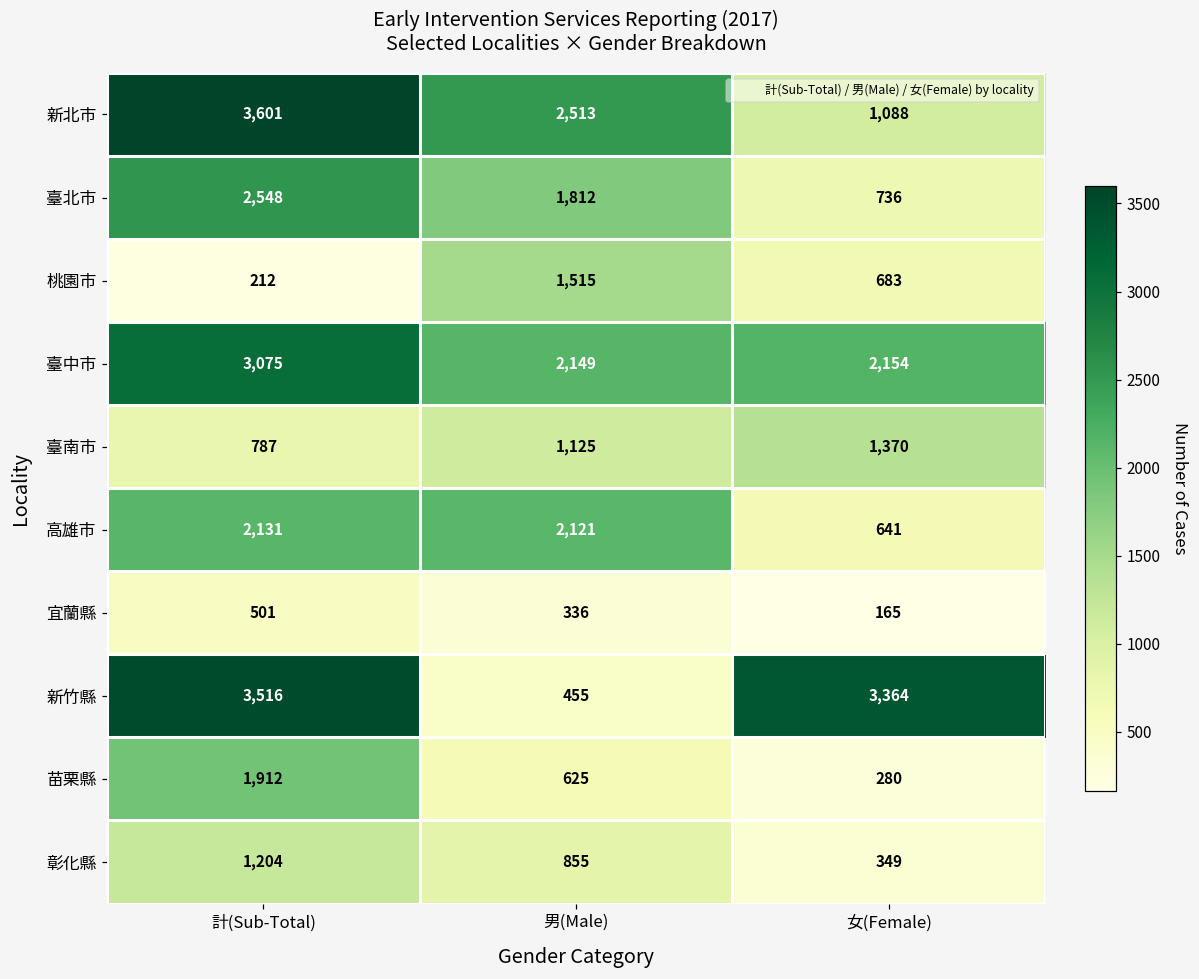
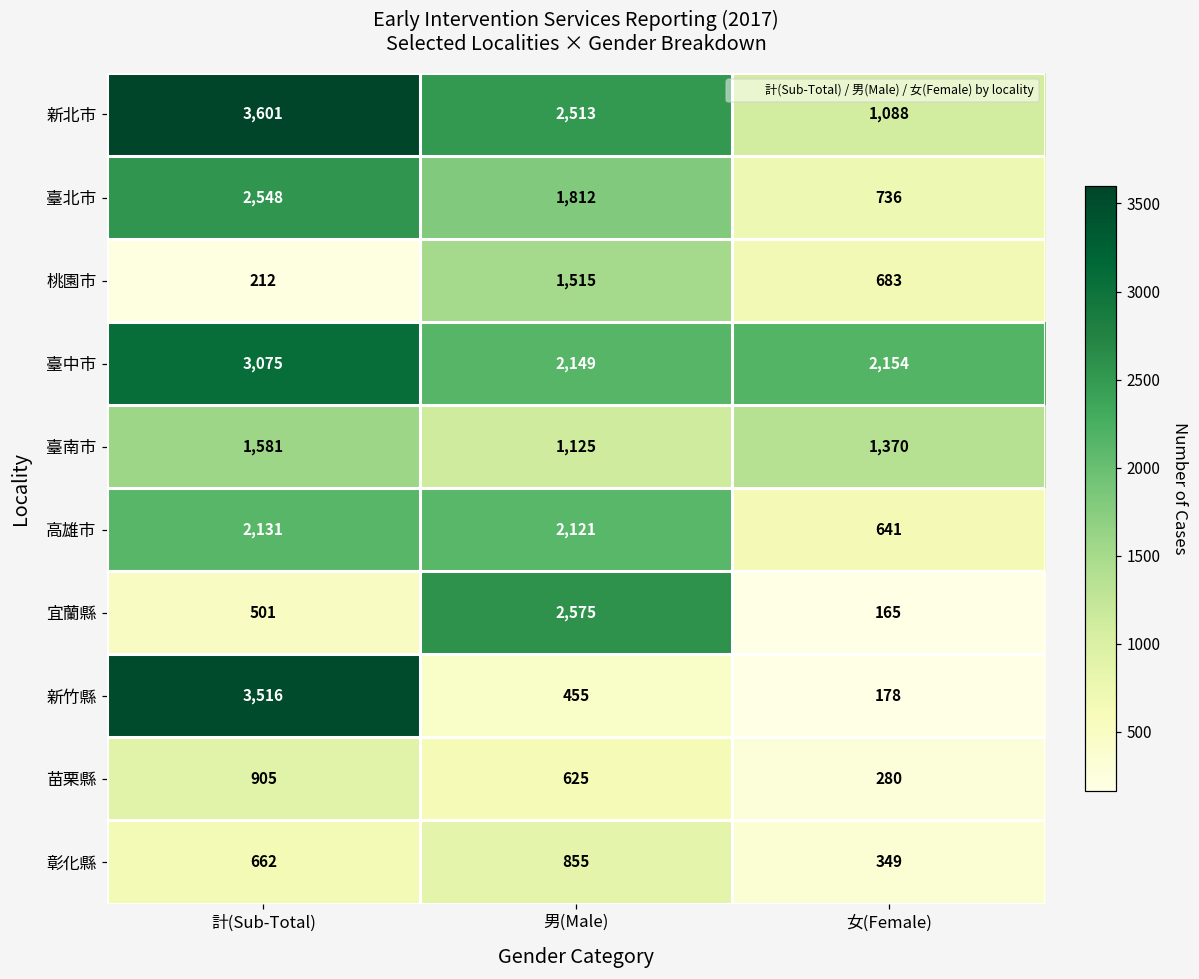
臺南市, 計(Sub-Total): 787 -> 1,581
宜蘭縣, 男(Male): 336 -> 2,575
新竹縣, 女(Female): 3,364 -> 178
苗栗縣, 計(Sub-Total): 1,912 -> 905
彰化縣, 計(Sub-Total): 1,204 -> 662
